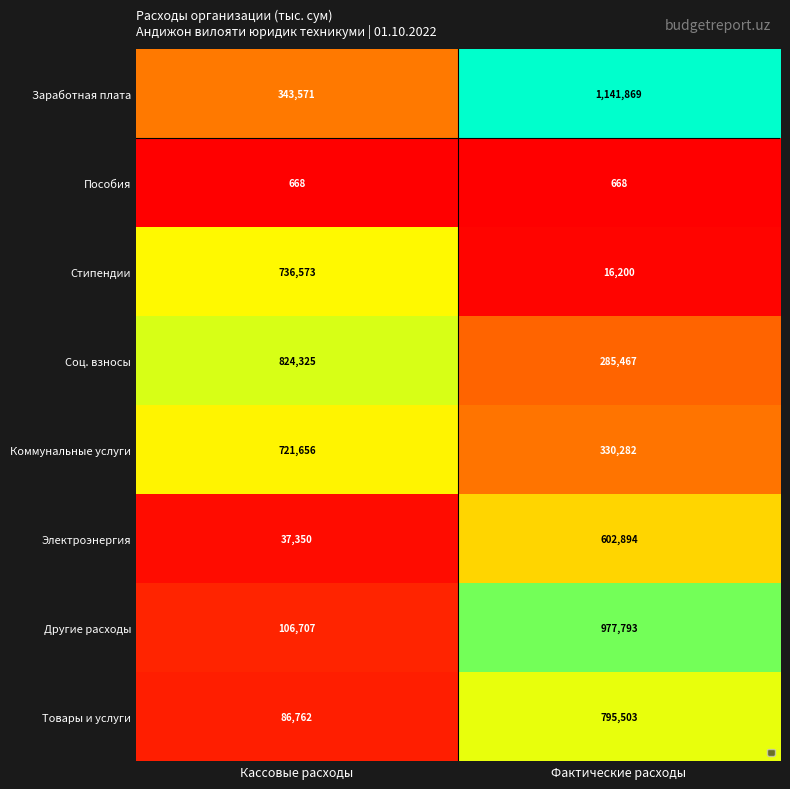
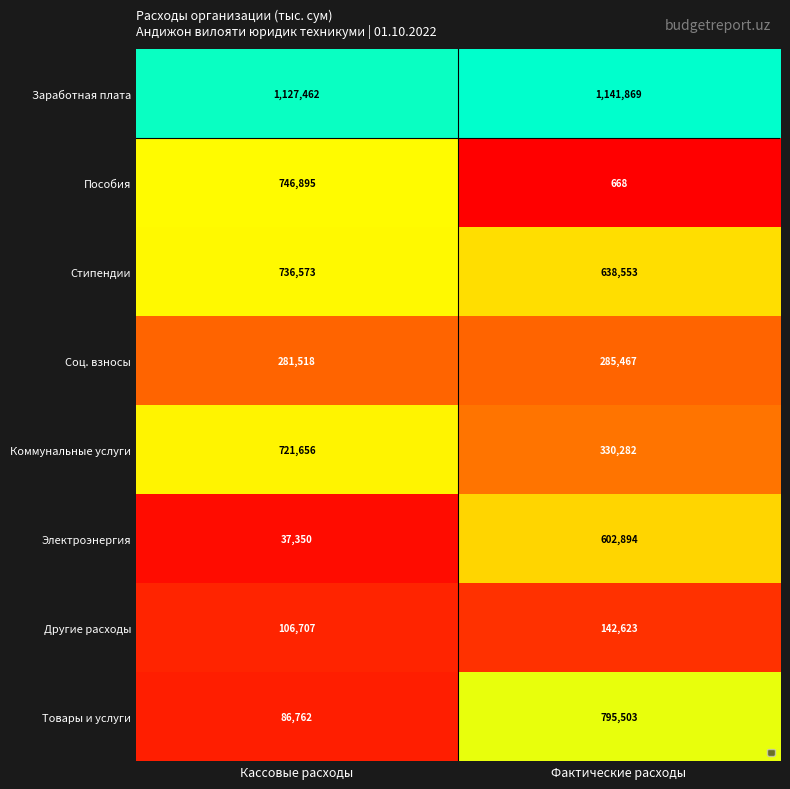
Заработная плата, Кассовые расходы: 343,571 -> 1,127,462
Пособия, Кассовые расходы: 668 -> 746,895
Стипендии, Фактические расходы: 16,200 -> 638,553
Соц. взносы, Кассовые расходы: 824,325 -> 281,518
Другие расходы, Фактические расходы: 977,793 -> 142,623
